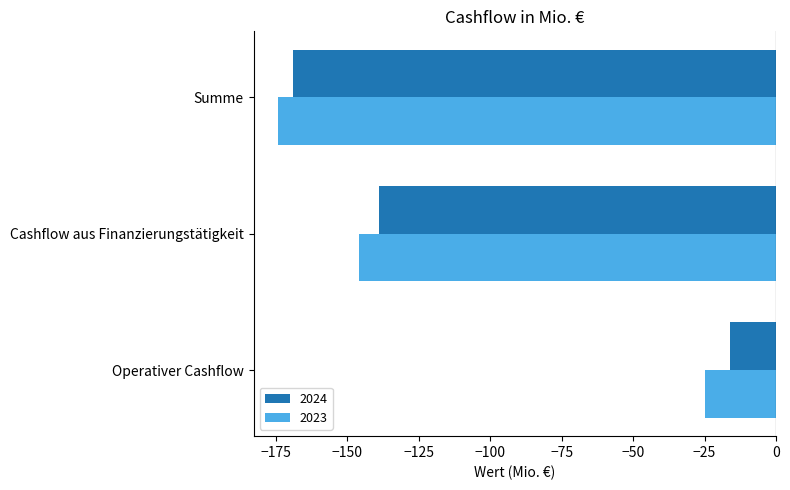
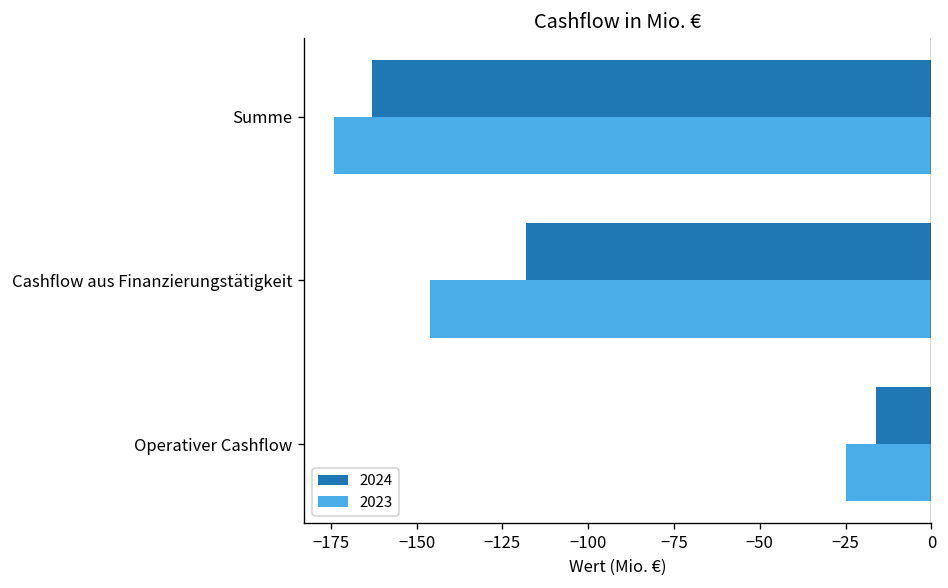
2024, Summe: -169 -> -163
2024, Cashflow aus Finanzierungstätigkeit: -139 -> -118
